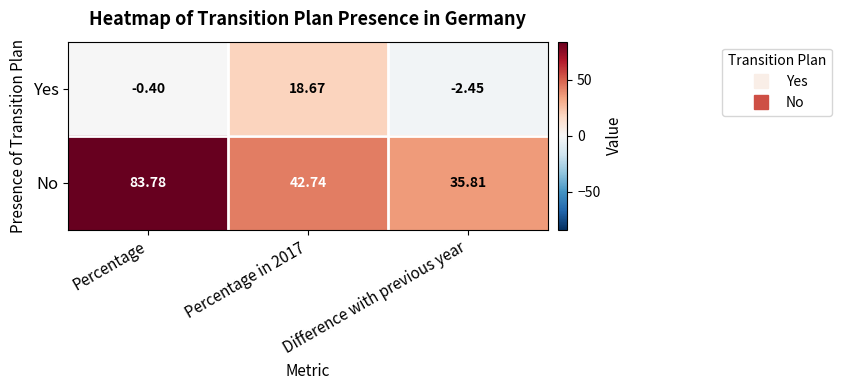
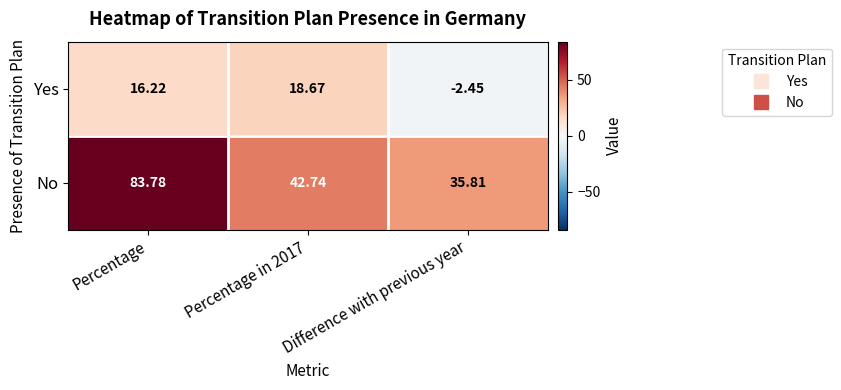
Yes, Percentage: -0.40 -> 16.22
